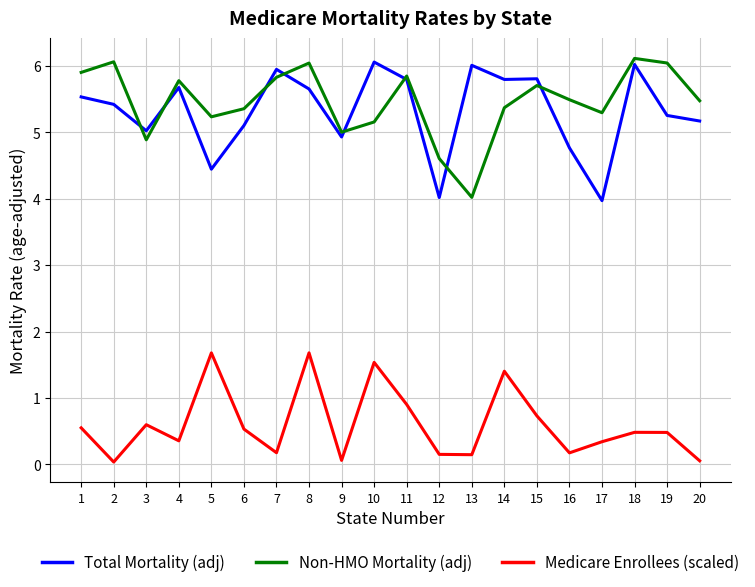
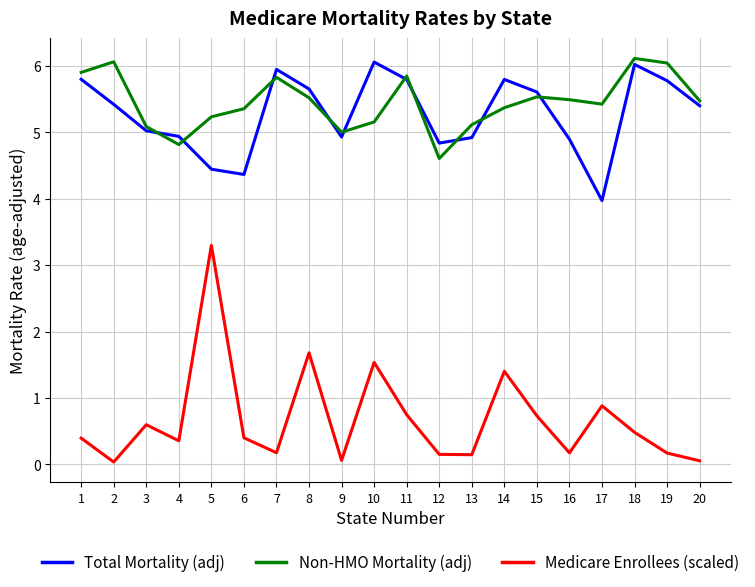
Total Mortality (adj), 1: 5.5 -> 5.8
Medicare Enrollees (scaled), 1: 0.6 -> 0.4
Non-HMO Mortality (adj), 3: 4.9 -> 5.1
Total Mortality (adj), 4: 5.7 -> 4.9
Non-HMO Mortality (adj), 4: 5.8 -> 4.8
Medicare Enrollees (scaled), 5: 1.7 -> 3.3
Total Mortality (adj), 6: 5.1 -> 4.4
Medicare Enrollees (scaled), 6: 0.5 -> 0.4
Non-HMO Mortality (adj), 8: 6.0 -> 5.5
Medicare Enrollees (scaled), 11: 0.9 -> 0.7
Total Mortality (adj), 12: 4.0 -> 4.8
Total Mortality (adj), 13: 6.0 -> 4.9
Non-HMO Mortality (adj), 13: 4.0 -> 5.1
Total Mortality (adj), 15: 5.8 -> 5.6
Non-HMO Mortality (adj), 15: 5.7 -> 5.5
Total Mortality (adj), 16: 4.8 -> 4.9
Non-HMO Mortality (adj), 17: 5.3 -> 5.4
Medicare Enrollees (scaled), 17: 0.3 -> 0.9
Total Mortality (adj), 19: 5.3 -> 5.8
Medicare Enrollees (scaled), 19: 0.5 -> 0.2
Total Mortality (adj), 20: 5.2 -> 5.4
